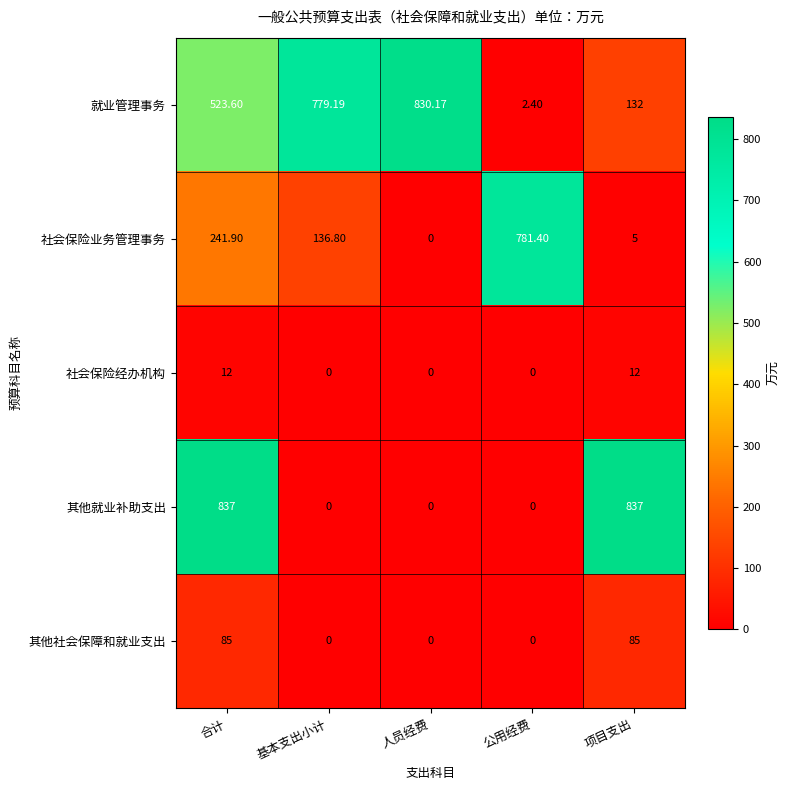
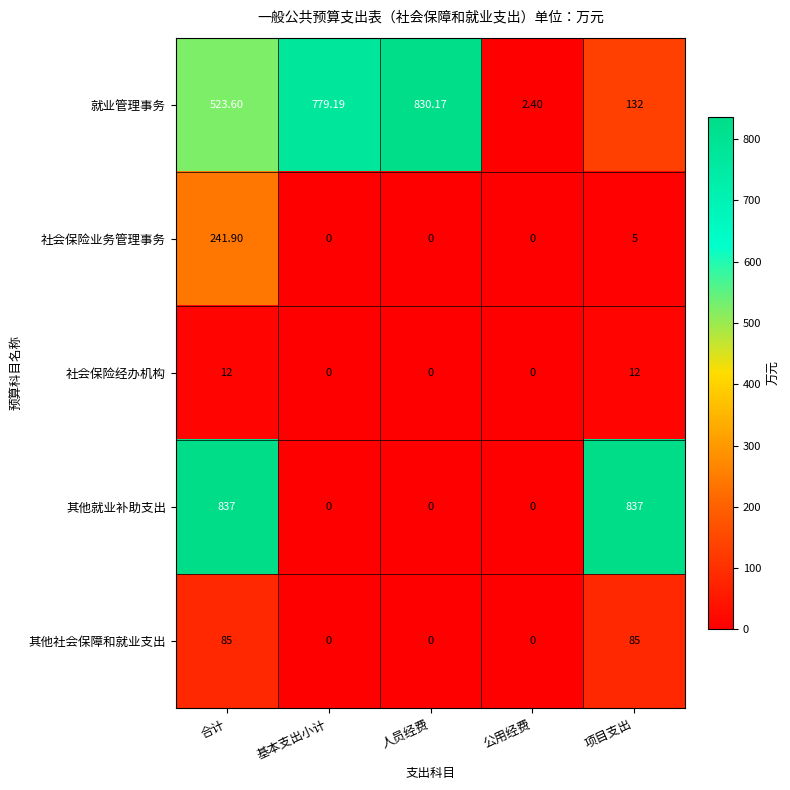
社会保险业务管理事务, 基本支出小计: 136.80 -> 0
社会保险业务管理事务, 公用经费: 781.40 -> 0
